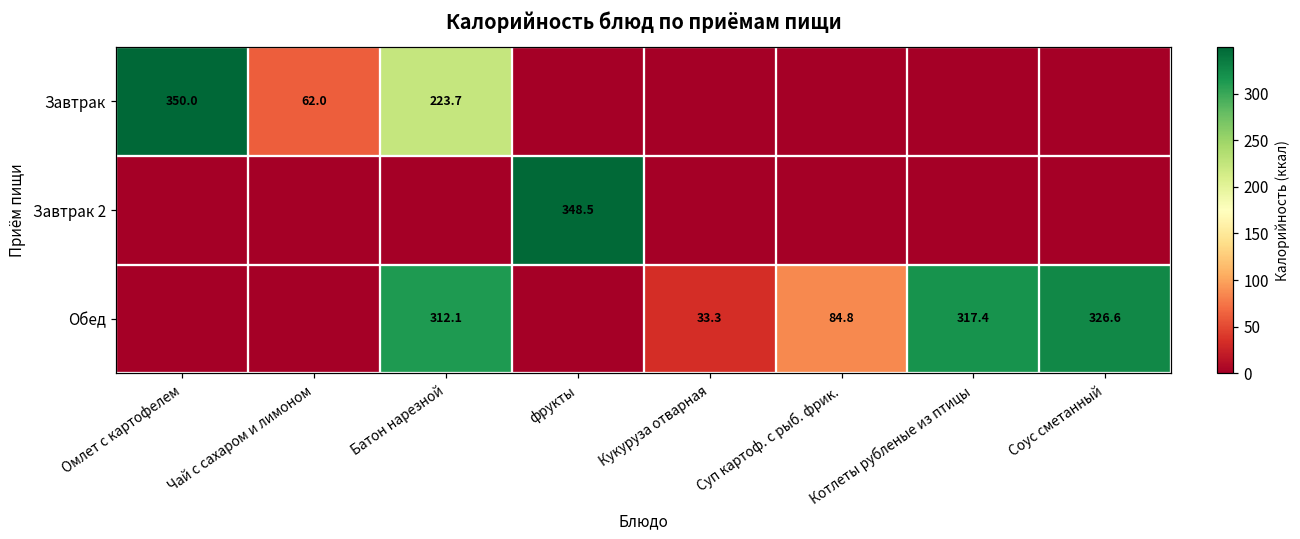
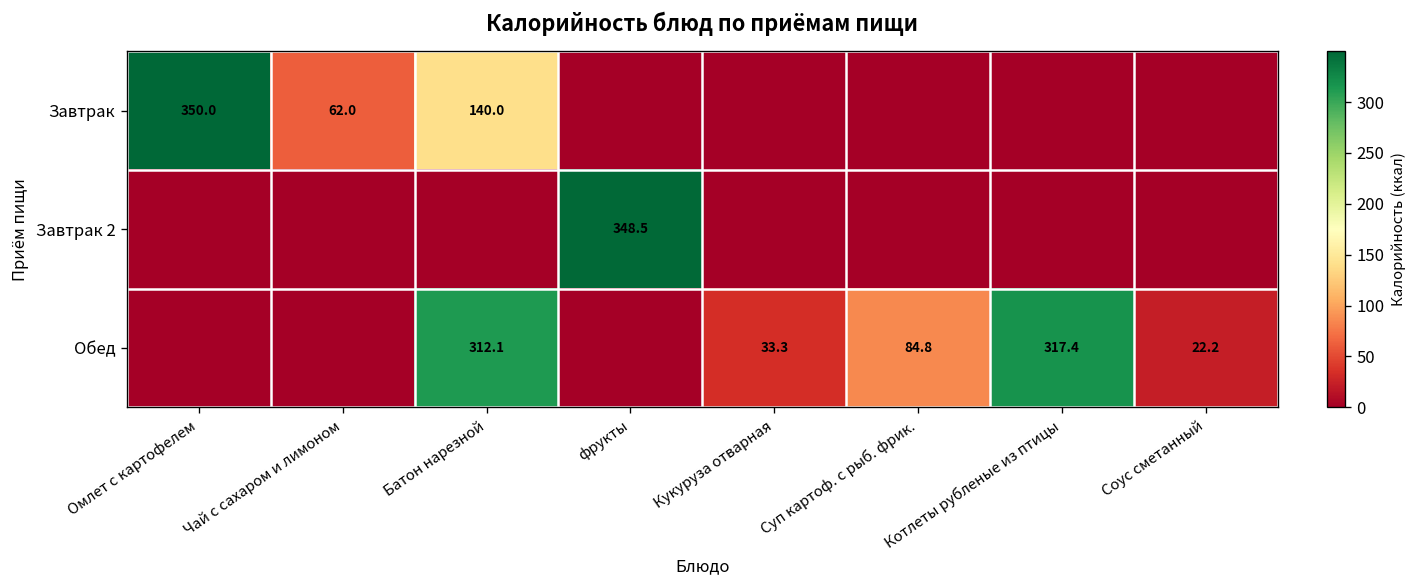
Завтрак, Батон нарезной: 223.7 -> 140.0
Обед, Соус сметанный: 326.6 -> 22.2
